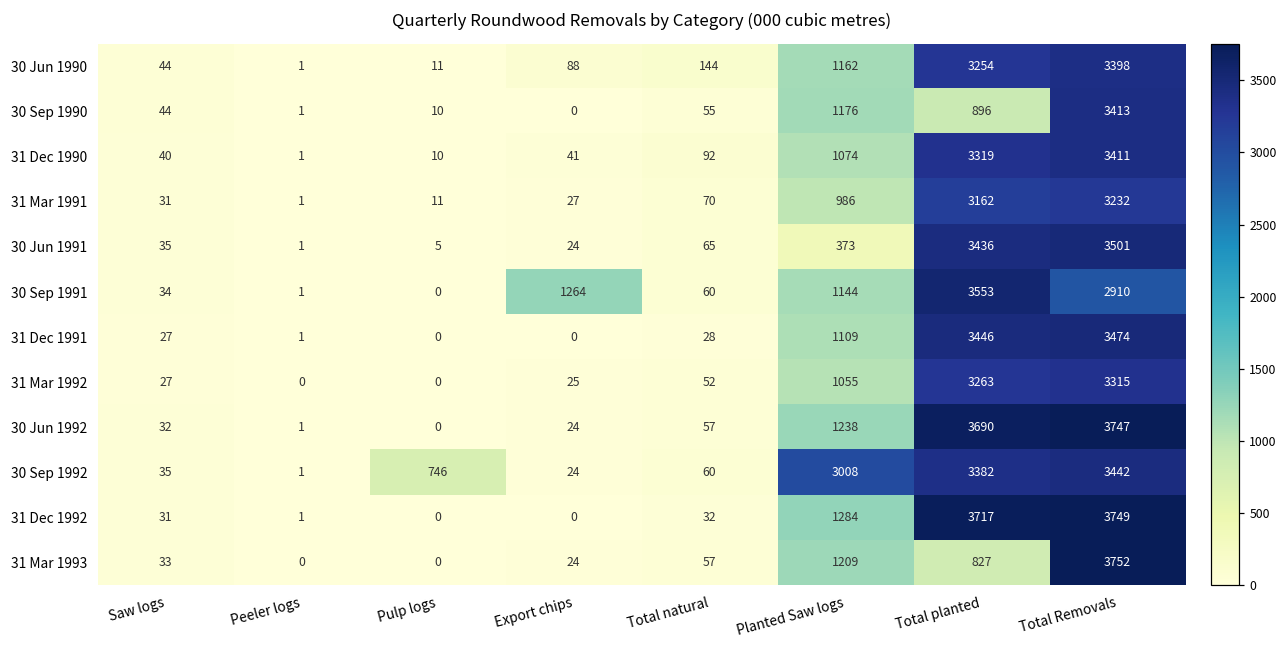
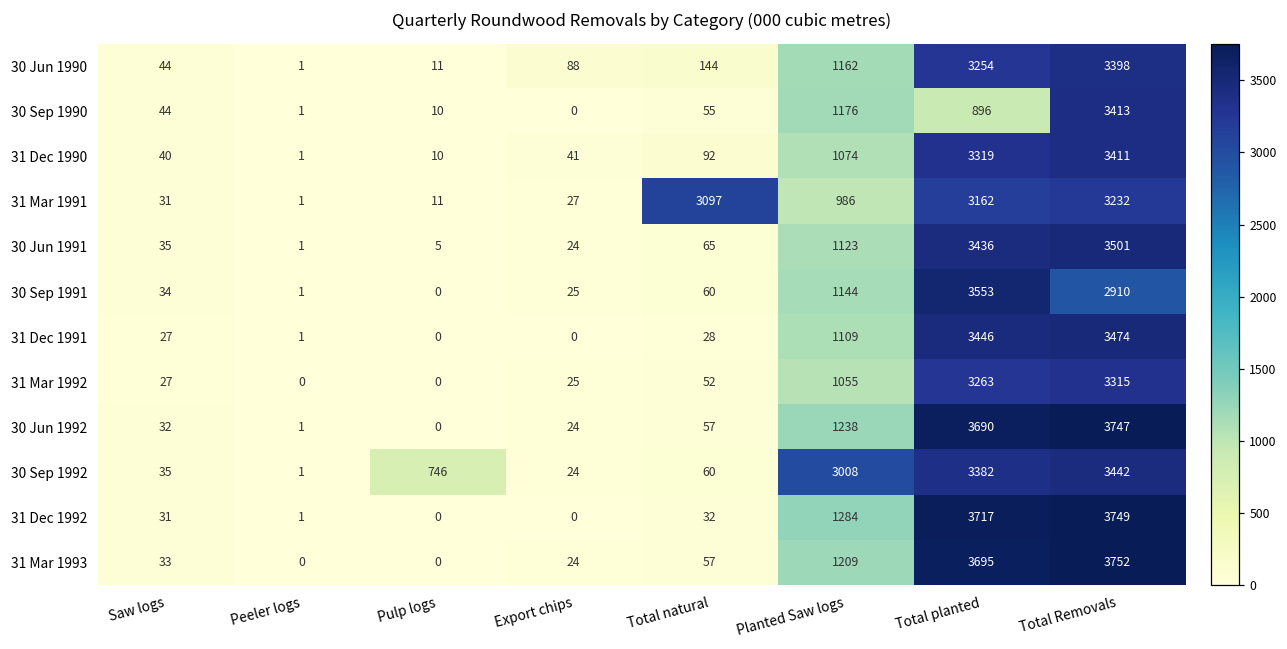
31 Mar 1991, Total natural: 70 -> 3097
30 Jun 1991, Planted Saw logs: 373 -> 1123
30 Sep 1991, Export chips: 1264 -> 25
31 Mar 1993, Total planted: 827 -> 3695
